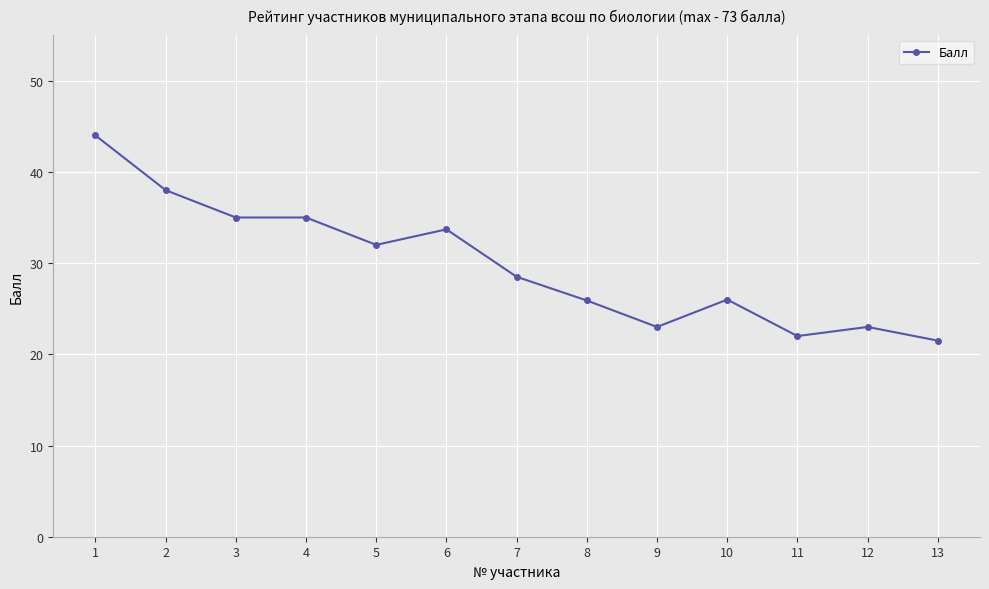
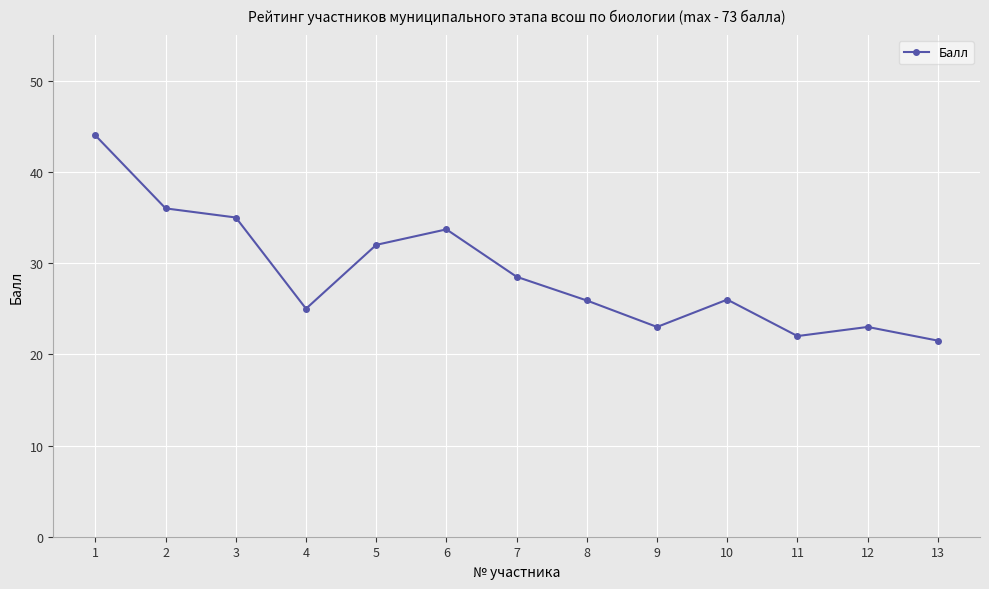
2: 38 -> 36
4: 35 -> 25
